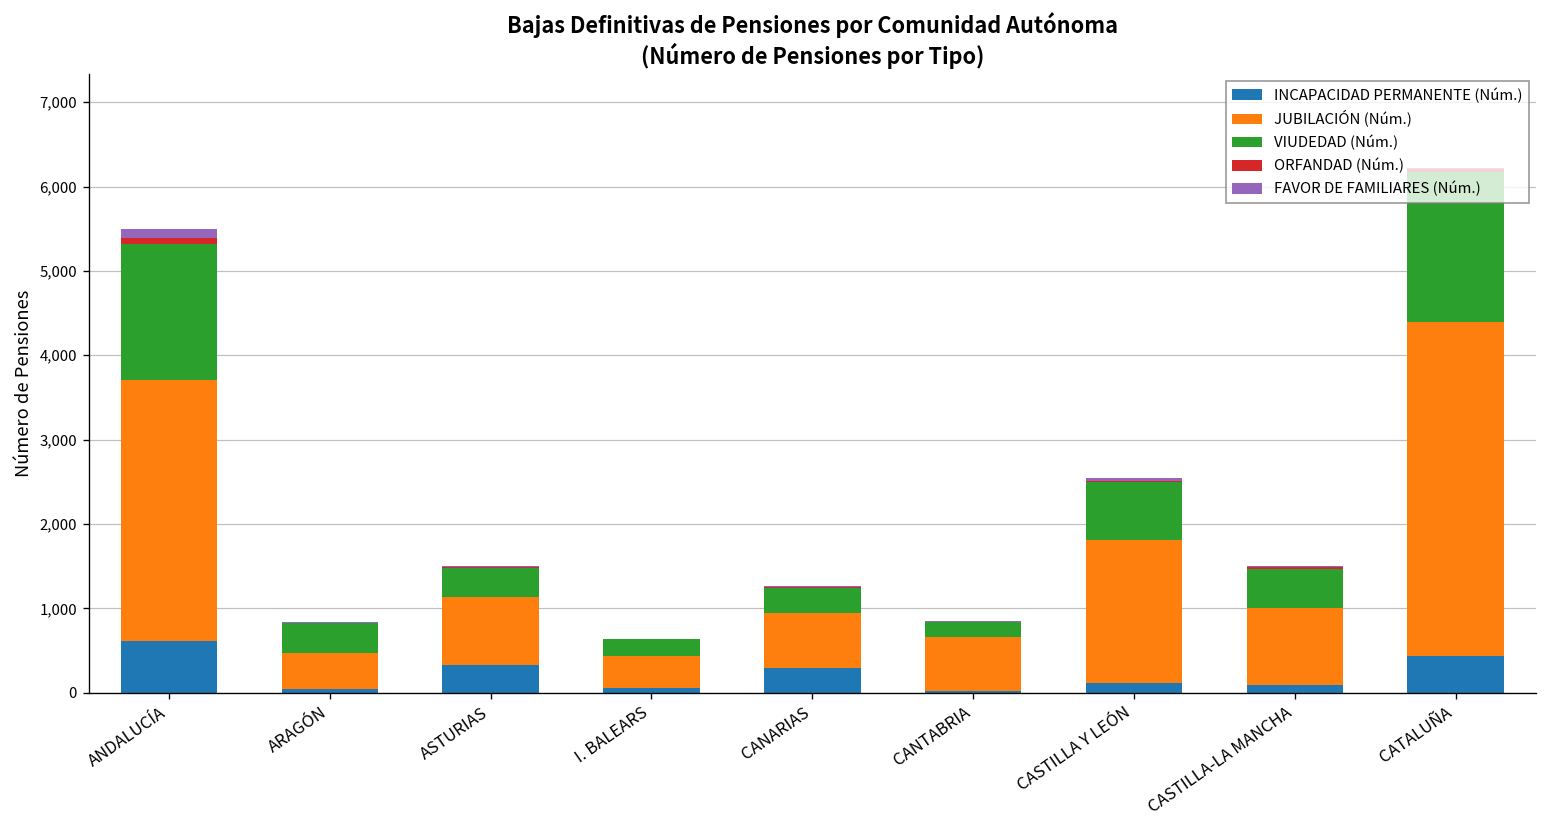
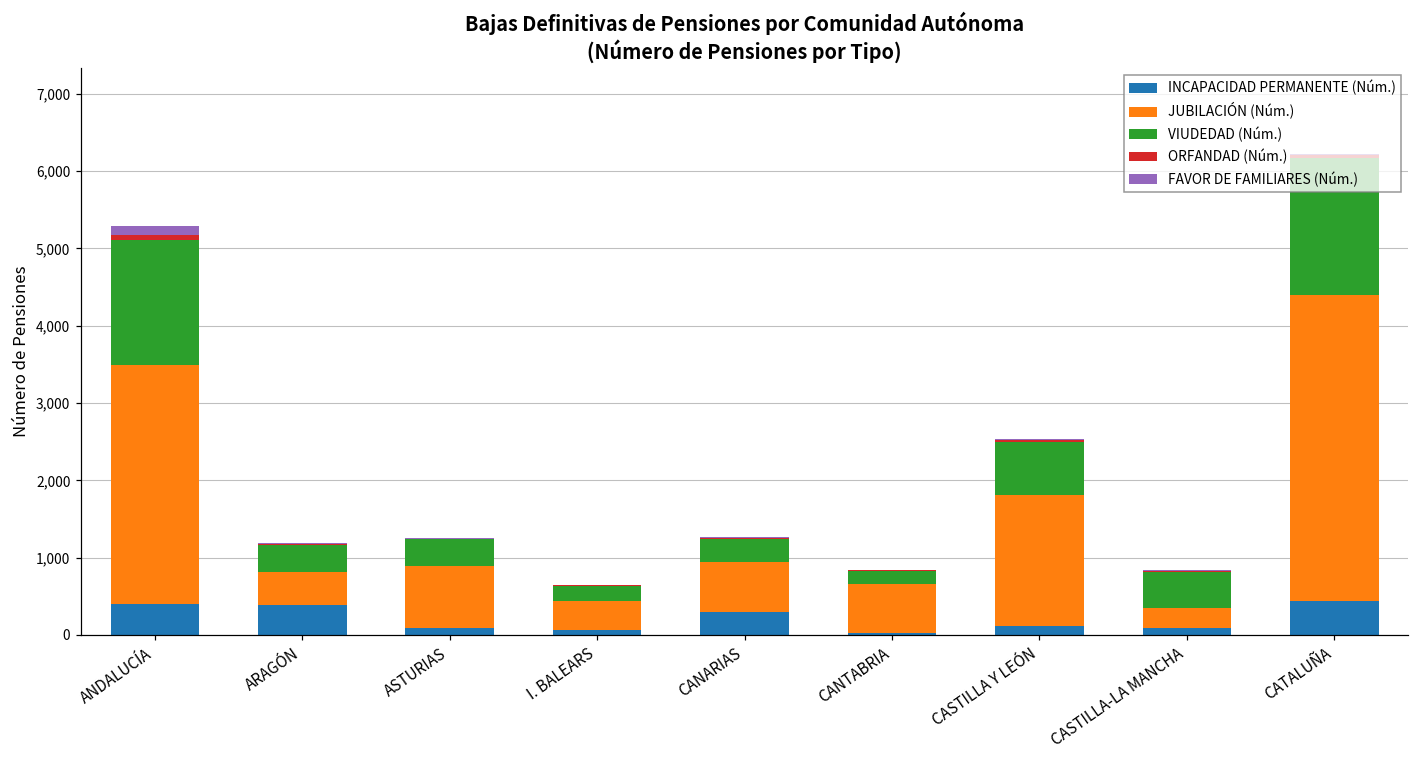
INCAPACIDAD PERMANENTE (Núm.), ANDALUCÍA: 600 -> 400
INCAPACIDAD PERMANENTE (Núm.), ARAGÓN: 0 -> 400
INCAPACIDAD PERMANENTE (Núm.), ASTURIAS: 300 -> 100
JUBILACIÓN (Núm.), CASTILLA-LA MANCHA: 900 -> 200
